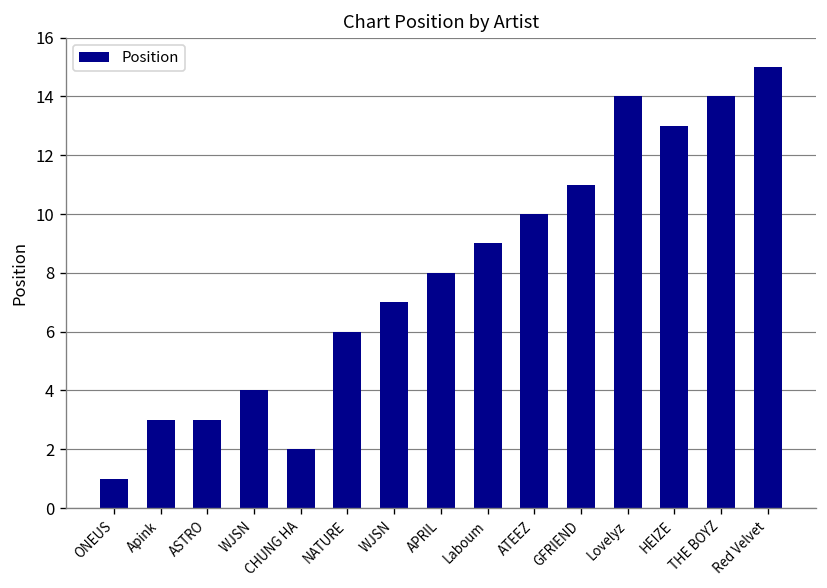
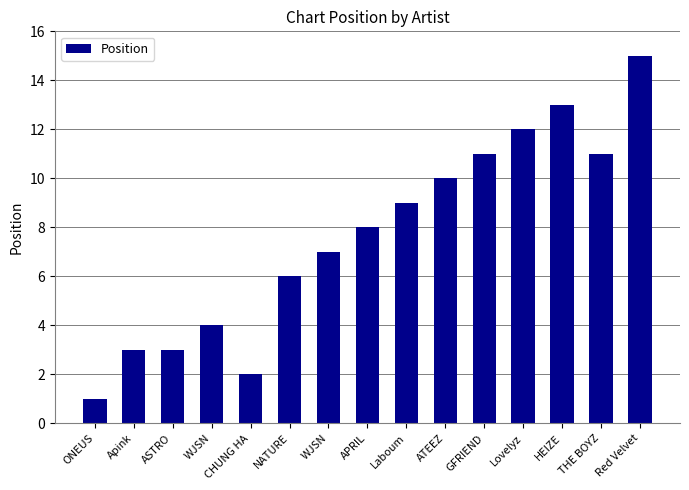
Lovelyz: 14 -> 12
THE BOYZ: 14 -> 11
